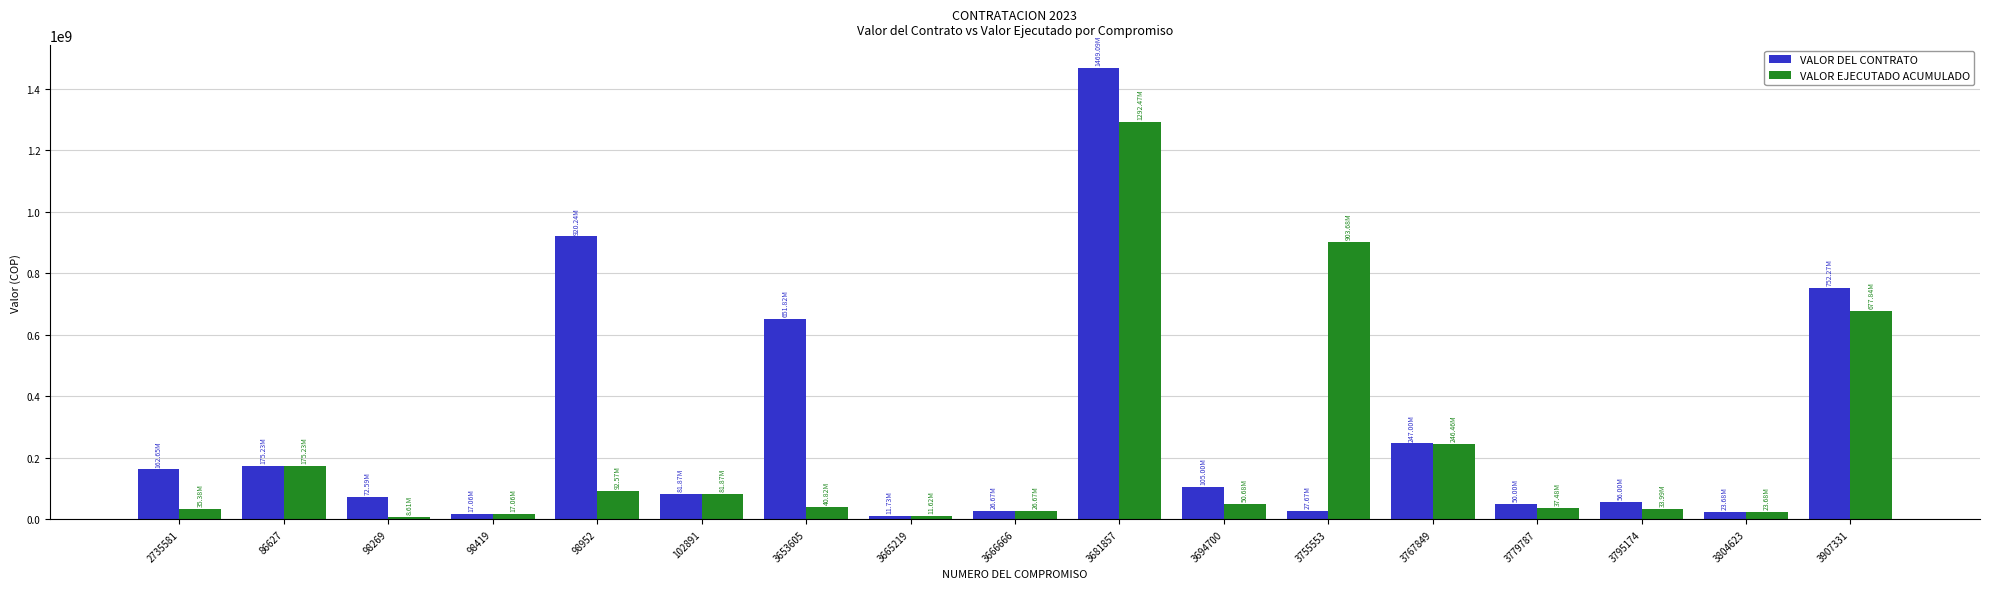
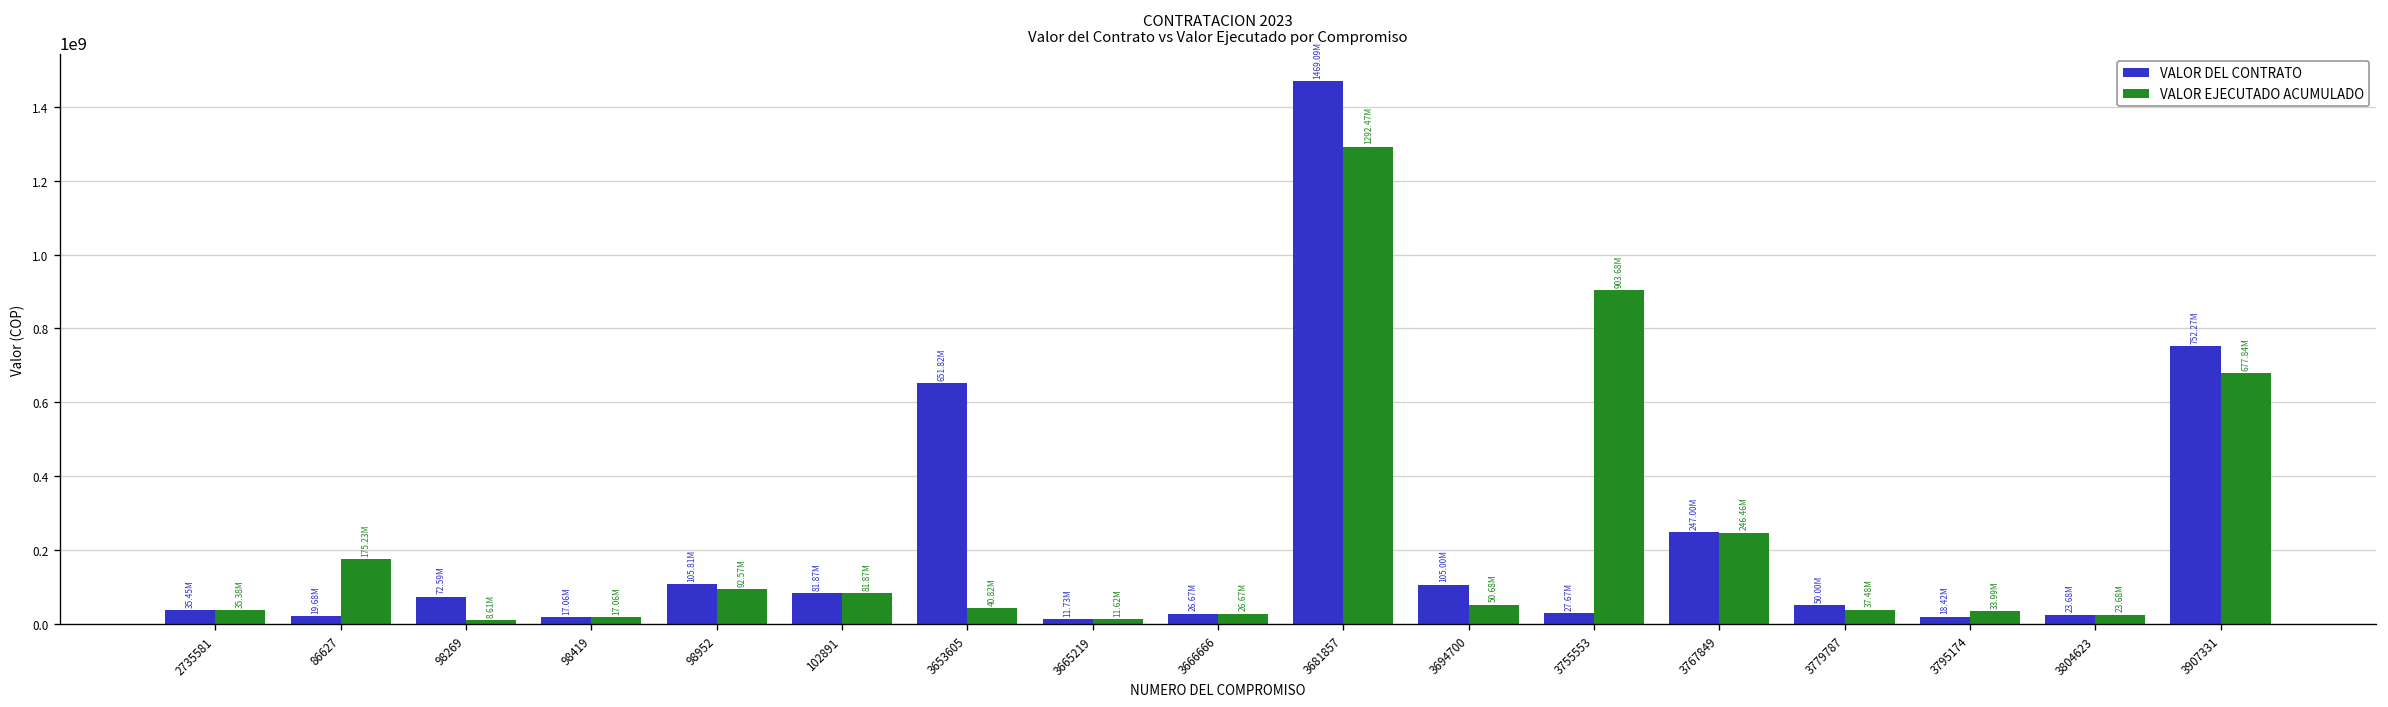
VALOR DEL CONTRATO, 2735581: 162.65M -> 35.45M
VALOR DEL CONTRATO, 86627: 175.23M -> 19.68M
VALOR DEL CONTRATO, 98952: 920.24M -> 105.81M
VALOR DEL CONTRATO, 3795174: 56.00M -> 18.42M
